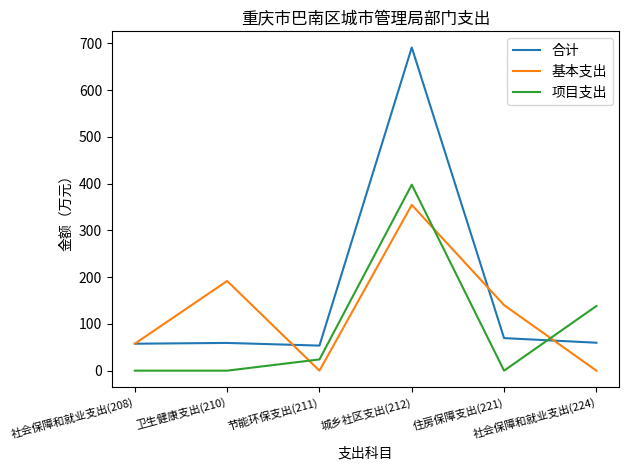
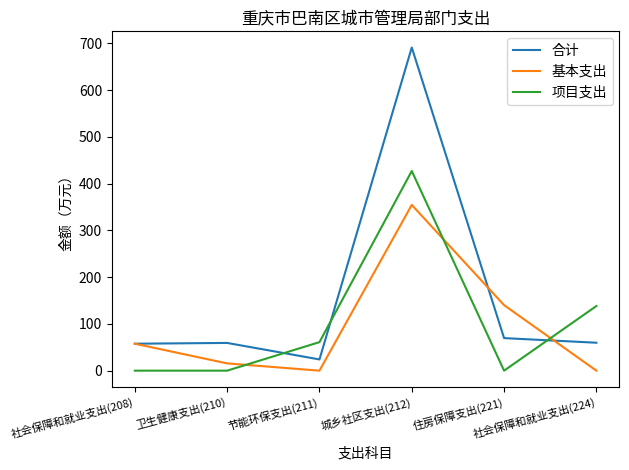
基本支出, 卫生健康支出(210): 190 -> 20
合计, 节能环保支出(211): 50 -> 20
项目支出, 节能环保支出(211): 20 -> 60
项目支出, 城乡社区支出(212): 400 -> 430
